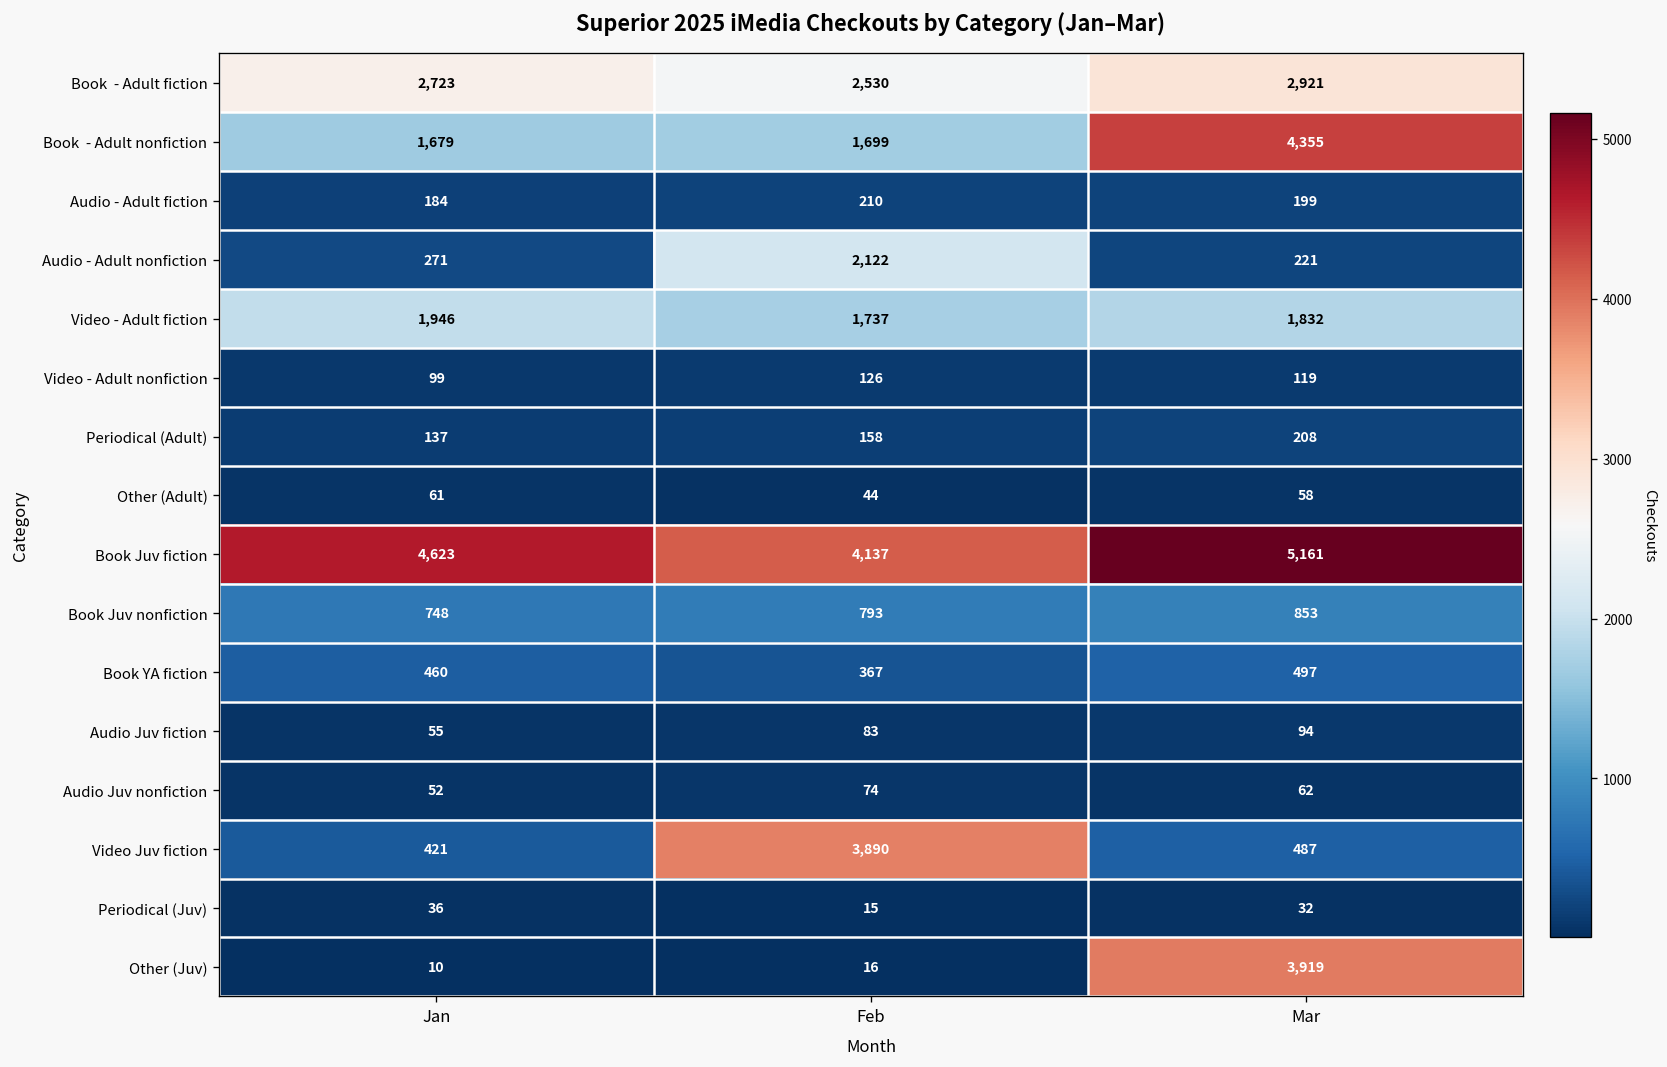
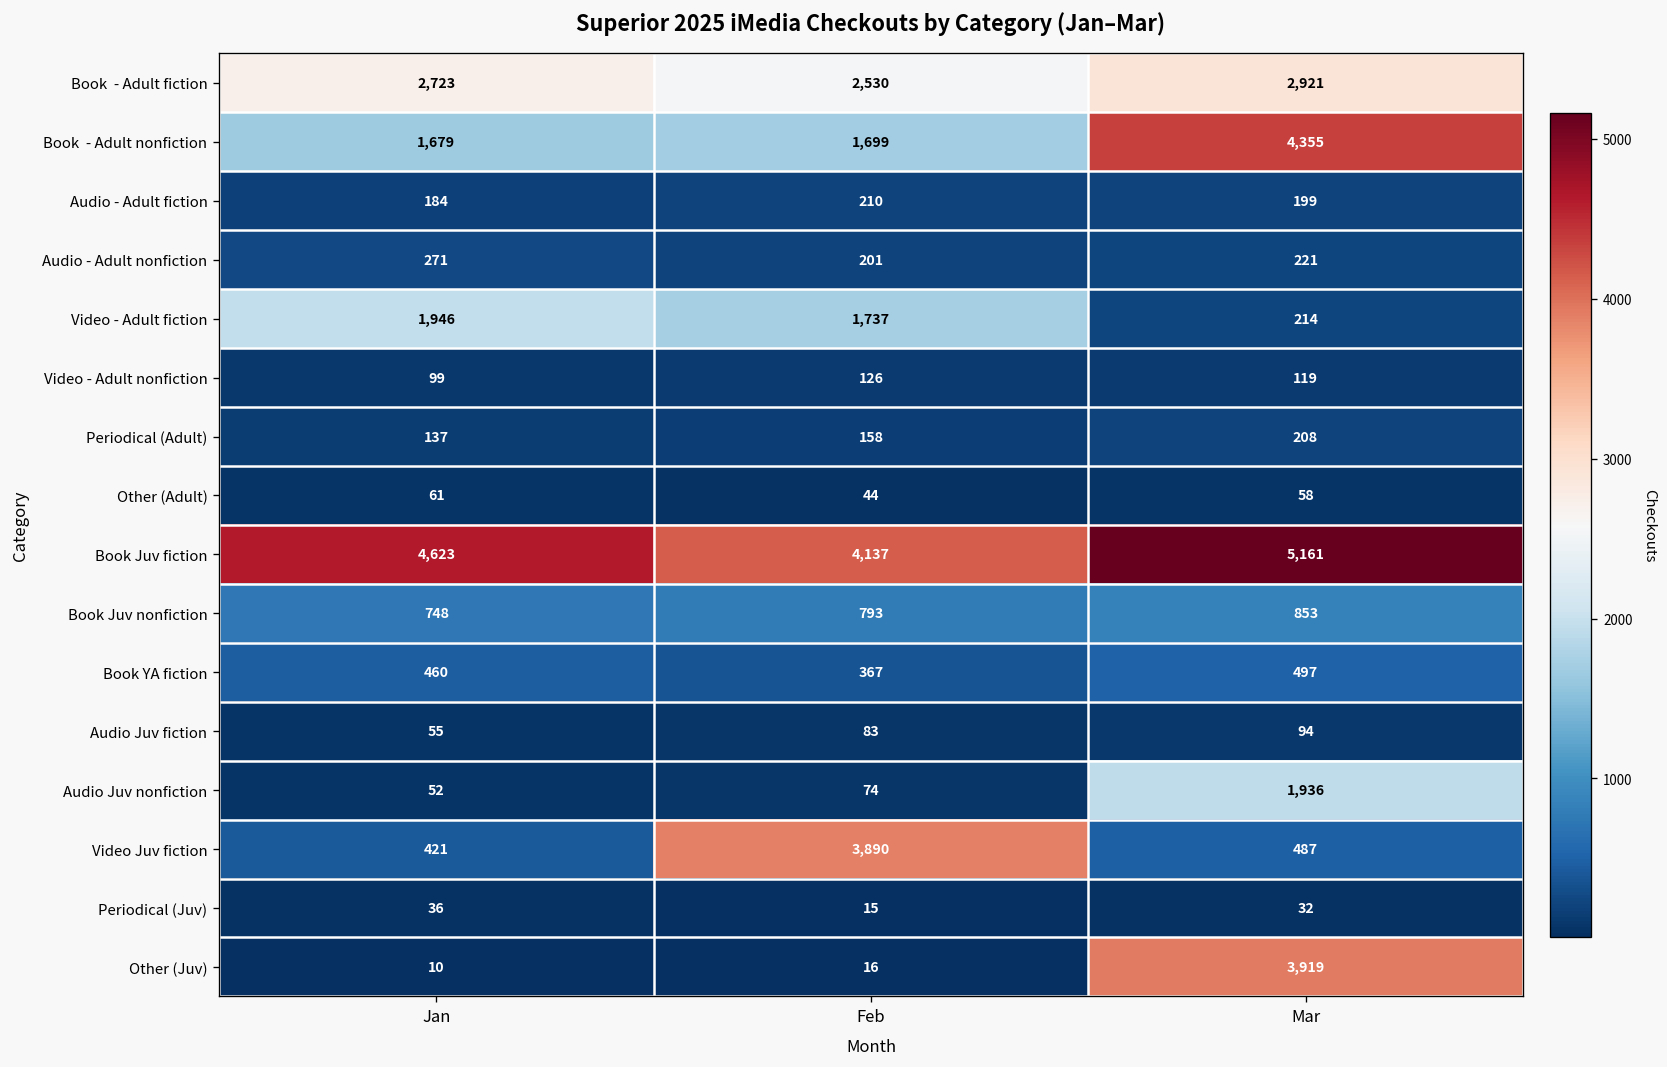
Audio - Adult nonfiction, Feb: 2,122 -> 201
Video - Adult fiction, Mar: 1,832 -> 214
Audio Juv nonfiction, Mar: 62 -> 1,936
